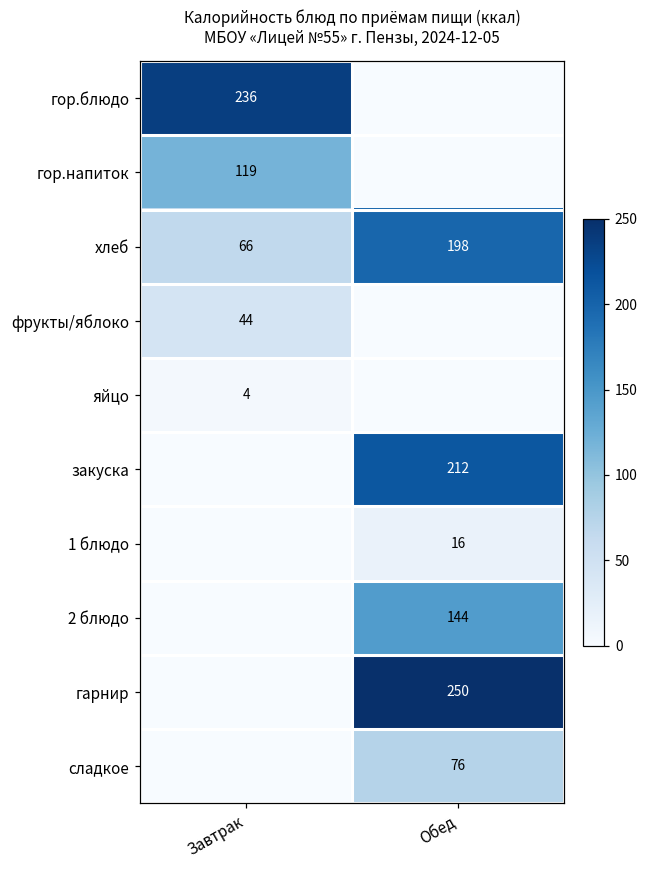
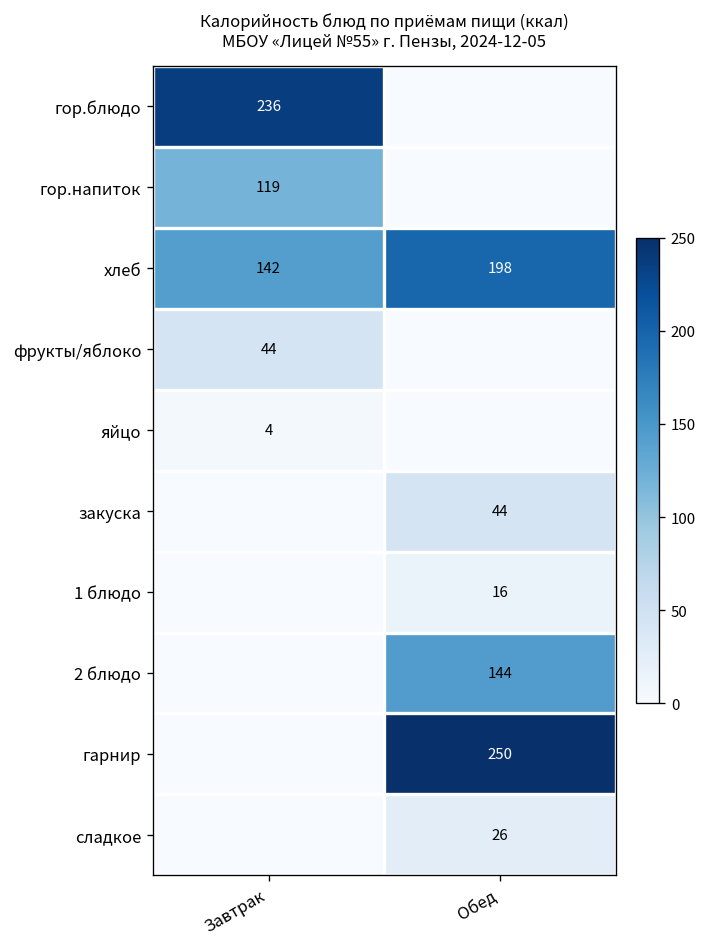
хлеб, Завтрак: 66 -> 142
закуска, Обед: 212 -> 44
сладкое, Обед: 76 -> 26
